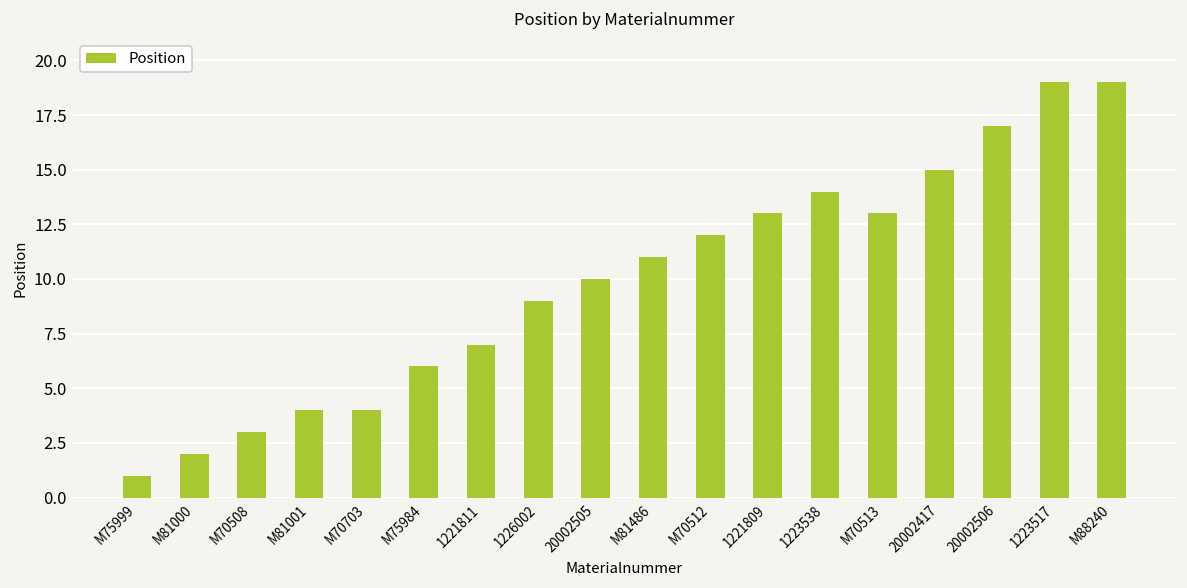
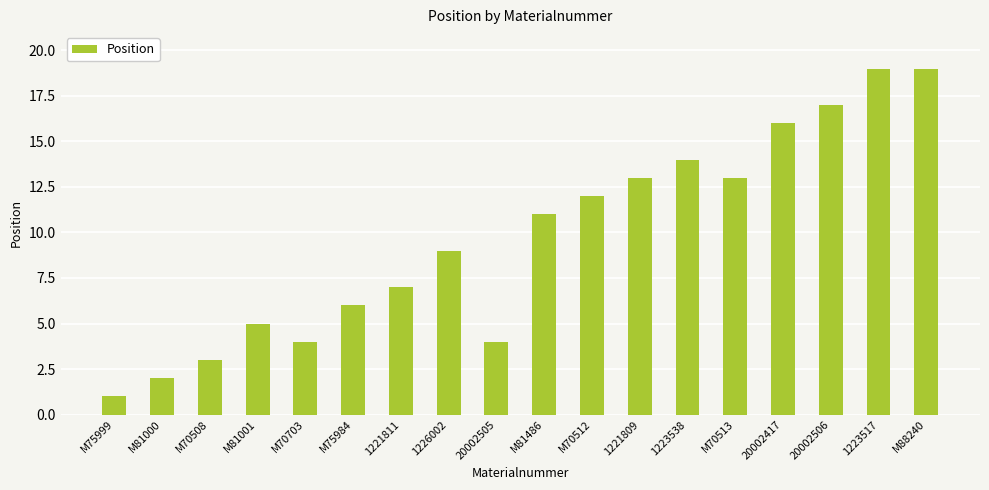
M81001: 4 -> 5
20002505: 10 -> 4
20002417: 15 -> 16
